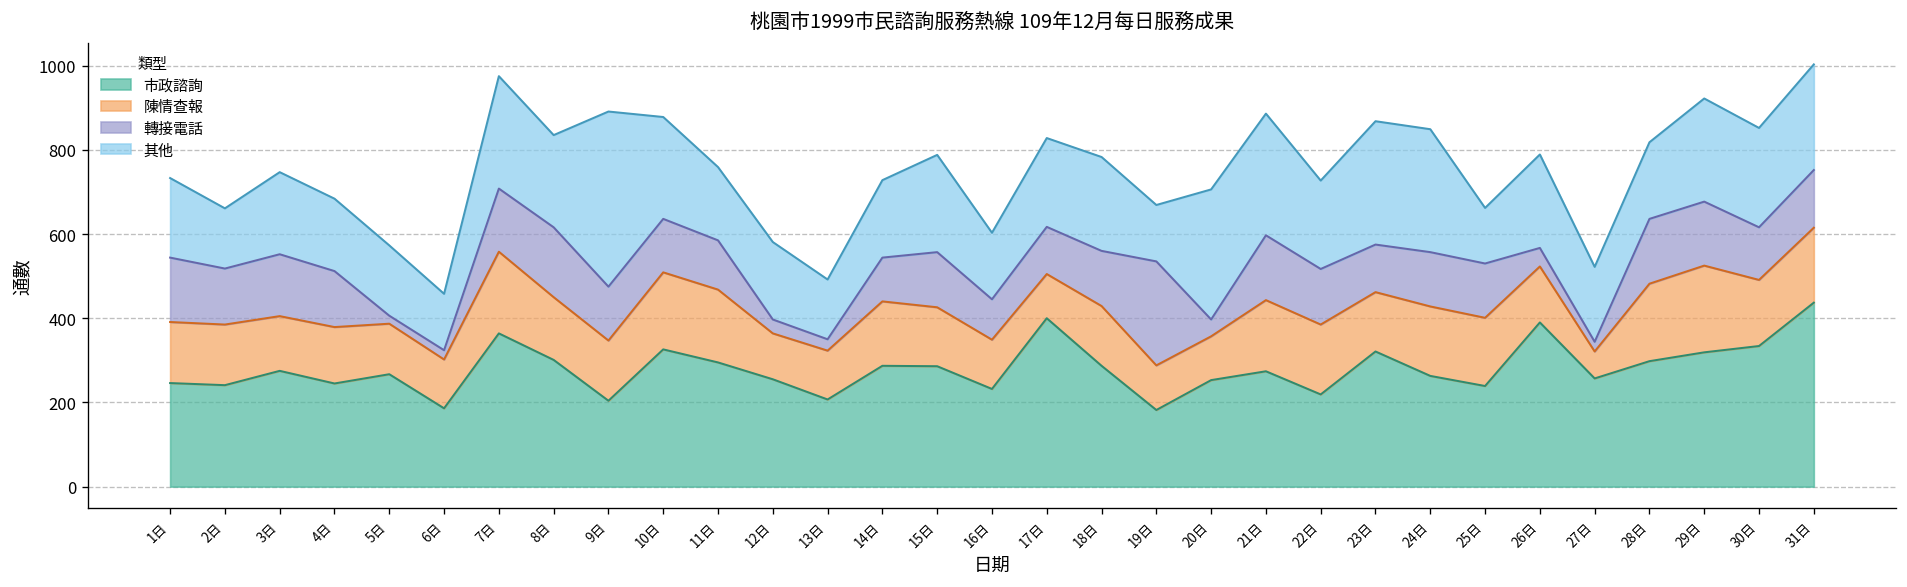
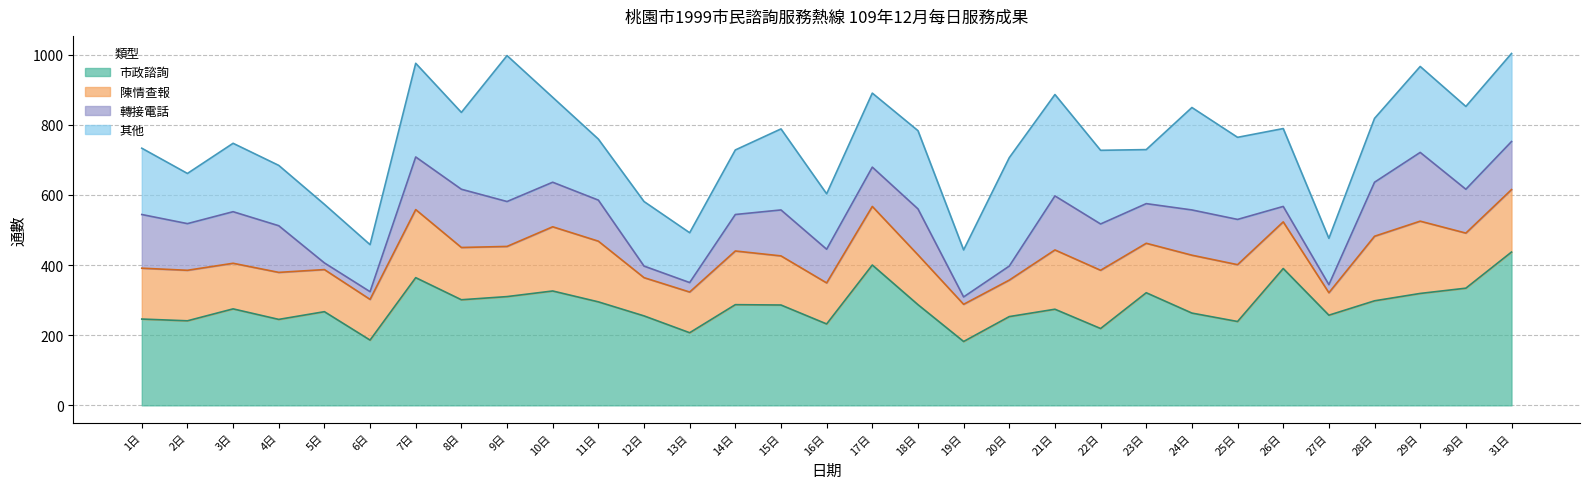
市政諮詢, 9日: 200 -> 310
陳情查報, 17日: 110 -> 170
轉接電話, 19日: 250 -> 20
其他, 23日: 290 -> 150
其他, 25日: 130 -> 230
其他, 27日: 180 -> 130
轉接電話, 29日: 150 -> 200
